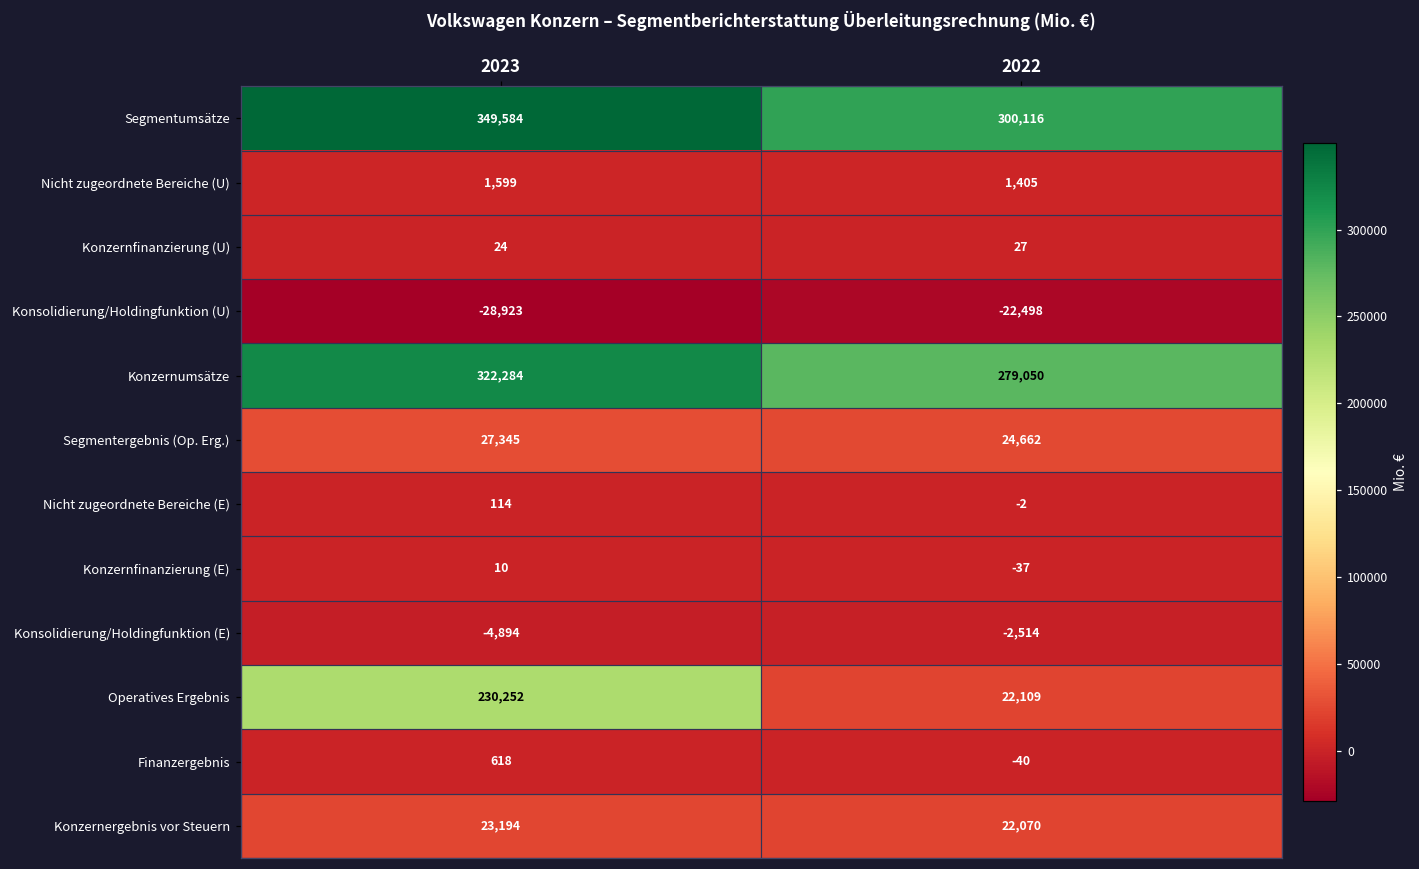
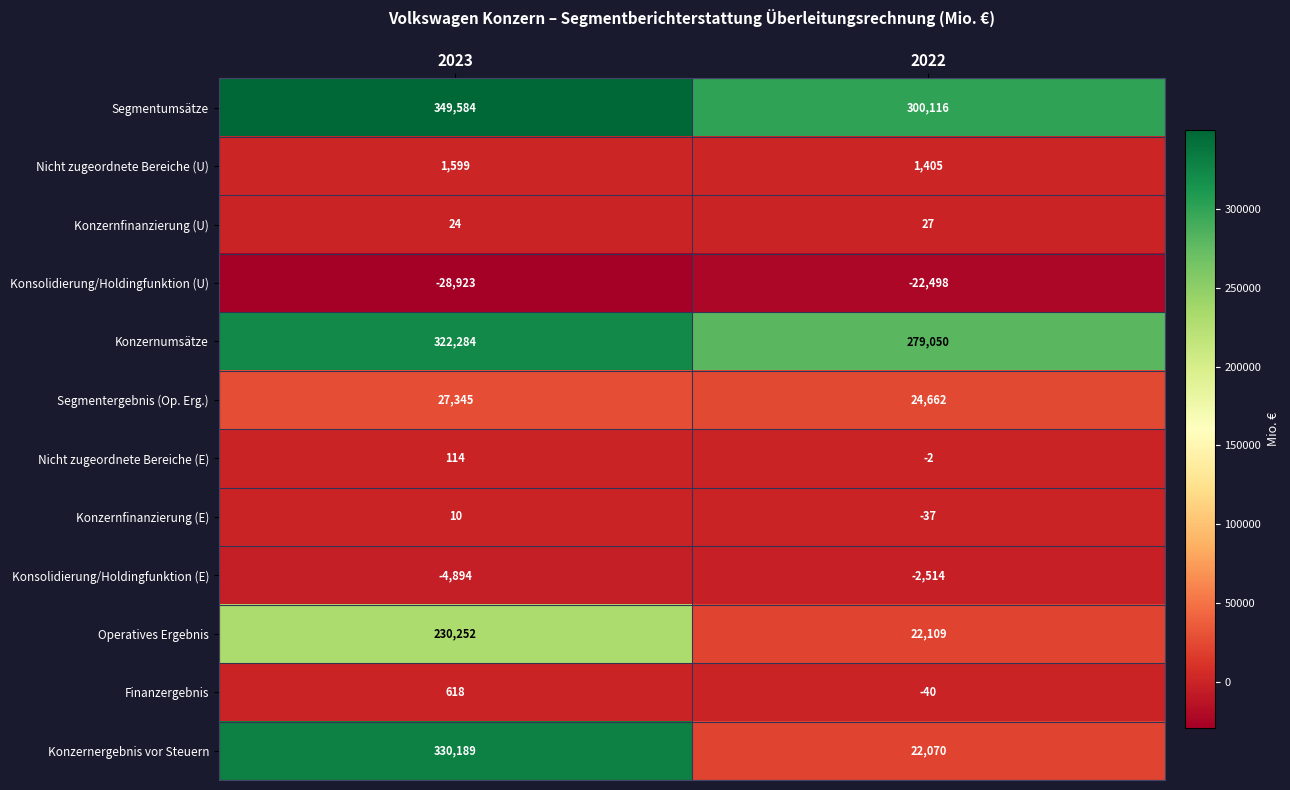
Konzernergebnis vor Steuern, 2023: 23,194 -> 330,189
